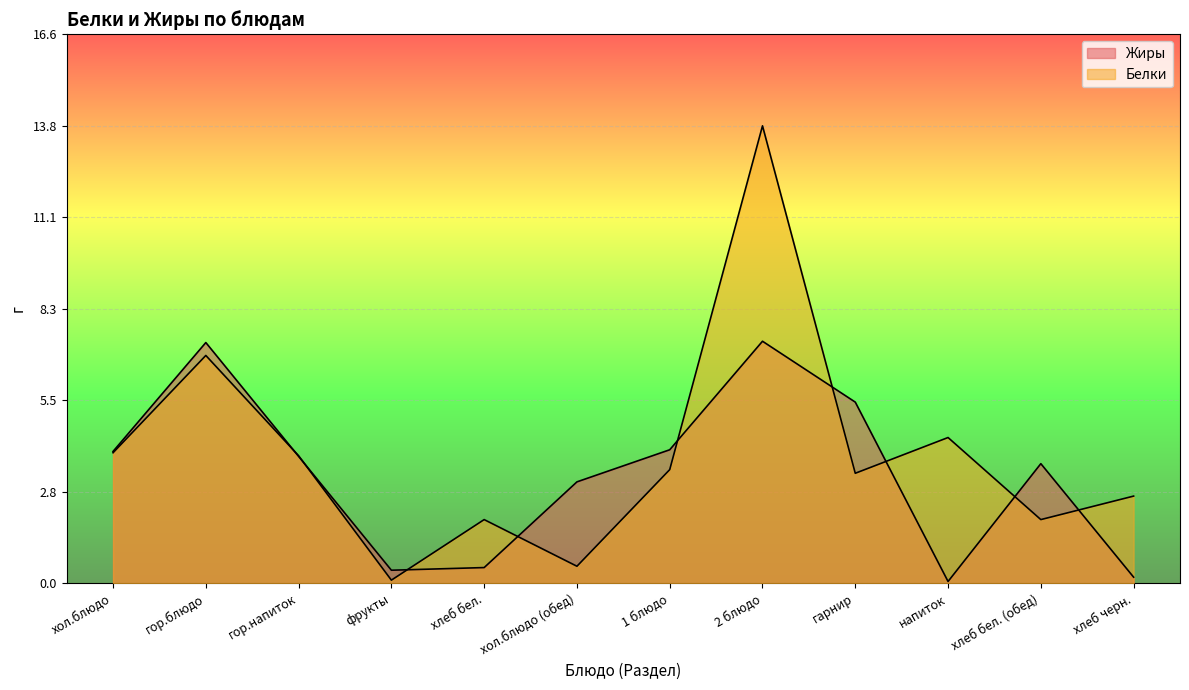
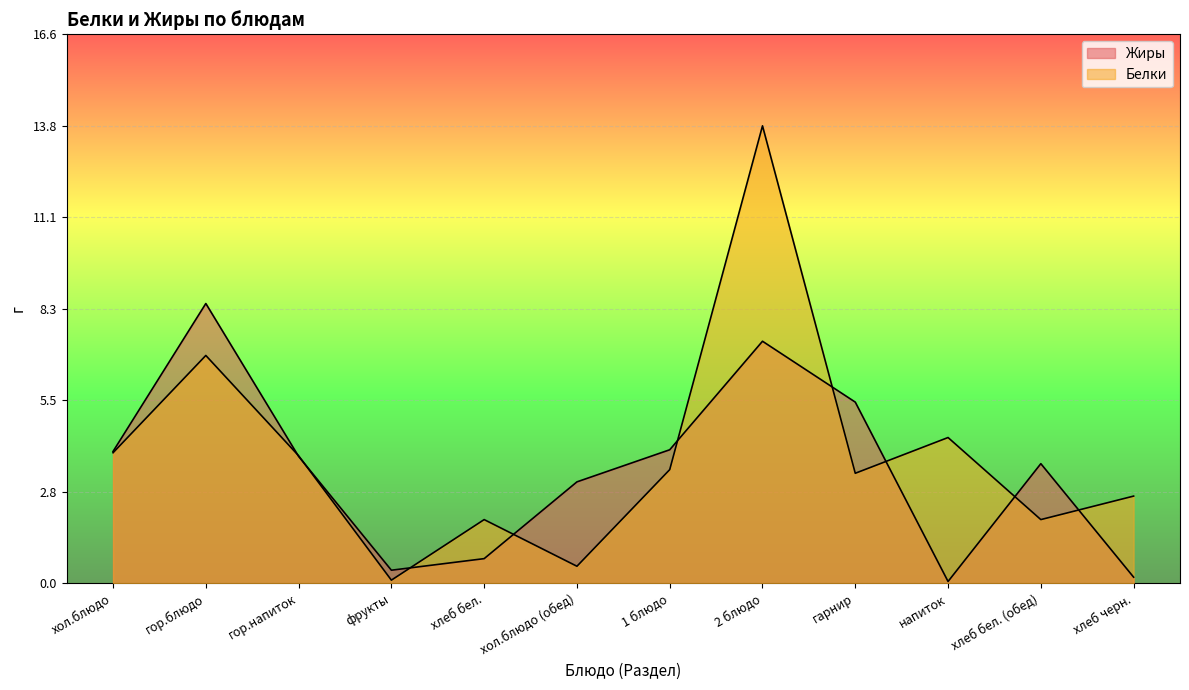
Жиры, гор.блюдо: 7.3 -> 8.5
Жиры, хлеб бел.: 0.5 -> 0.8
